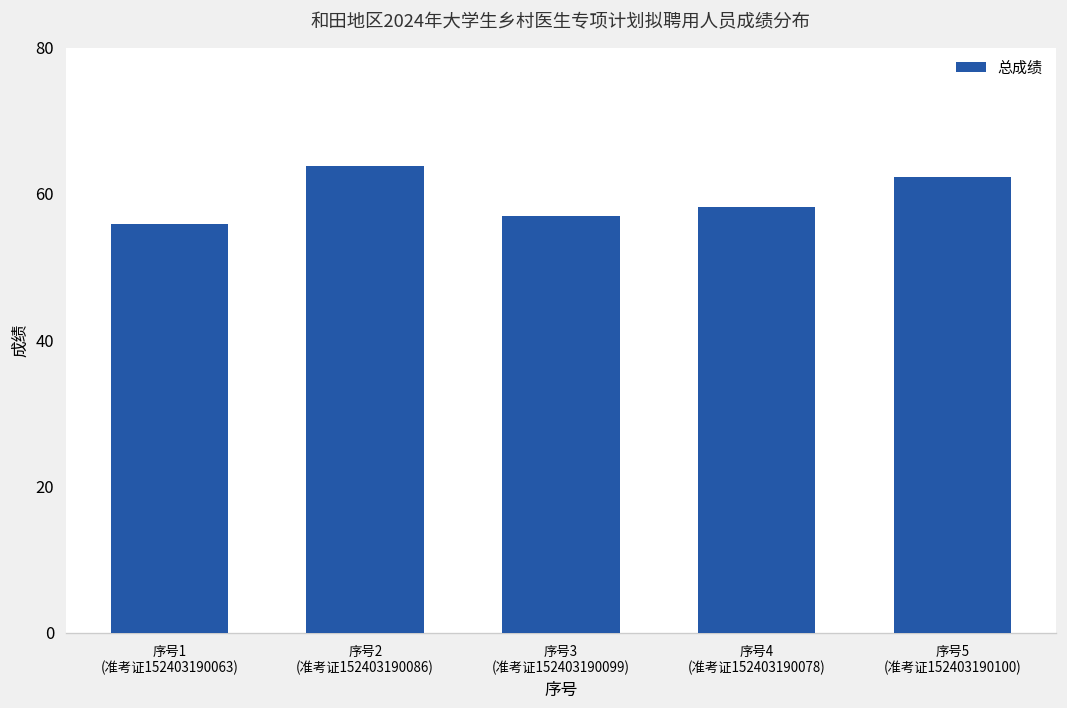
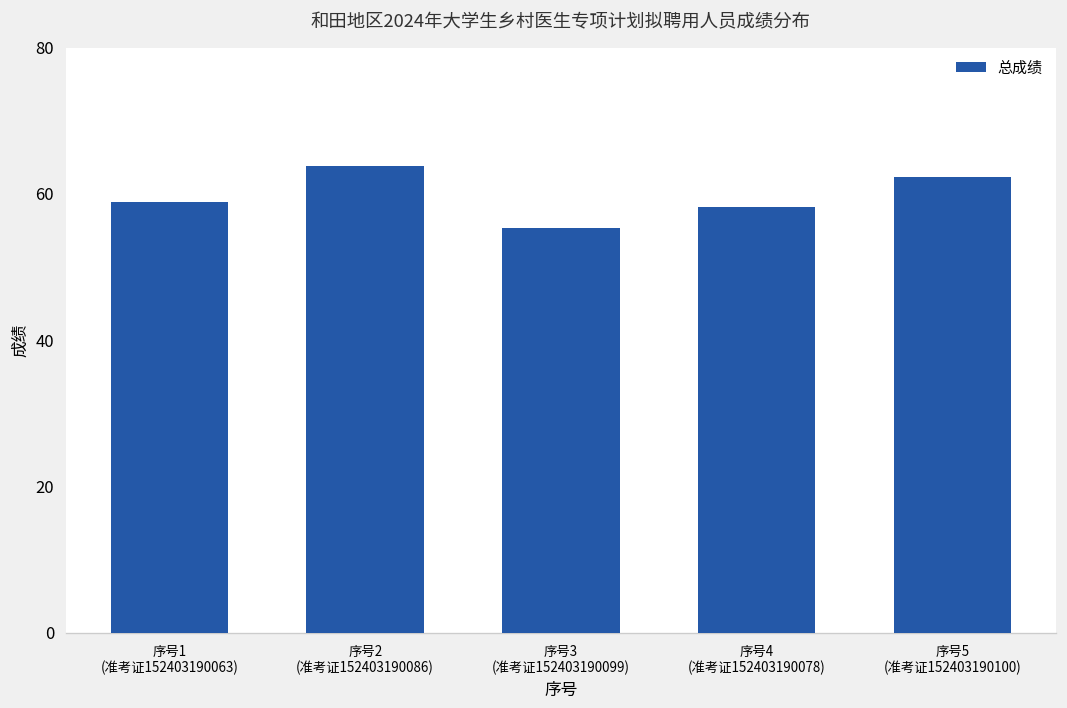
序号1 (准考证152403190063): 56 -> 59
序号3 (准考证152403190099): 57 -> 55
